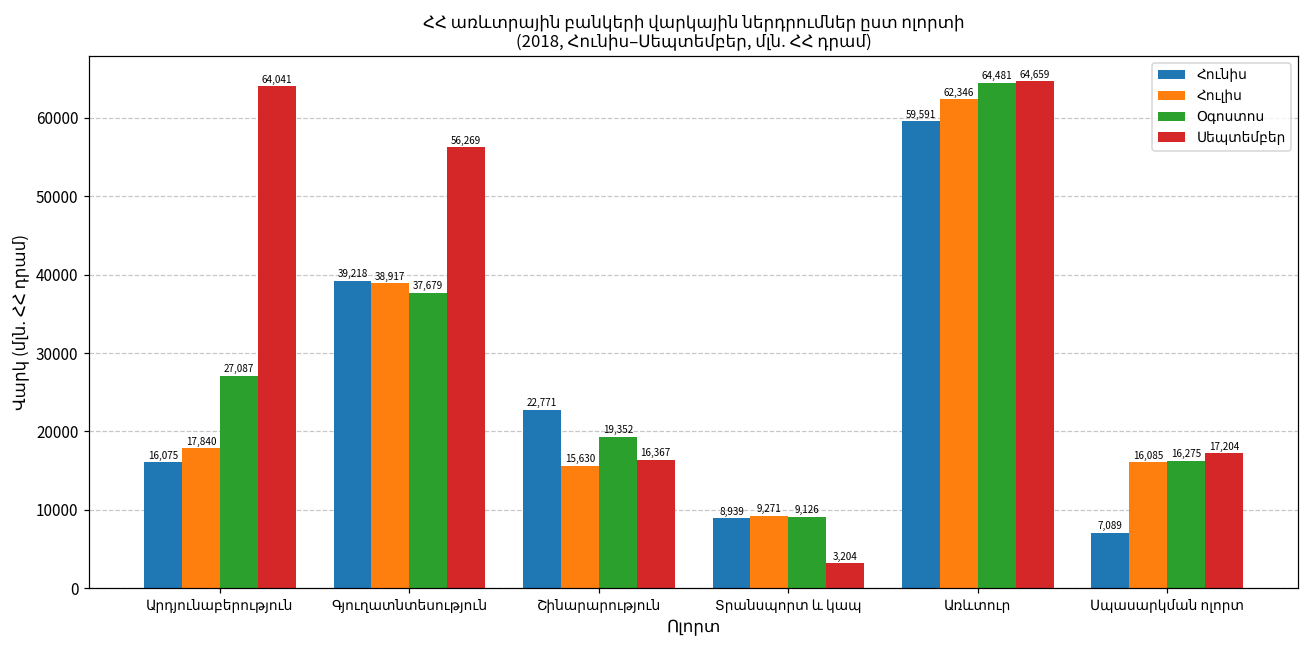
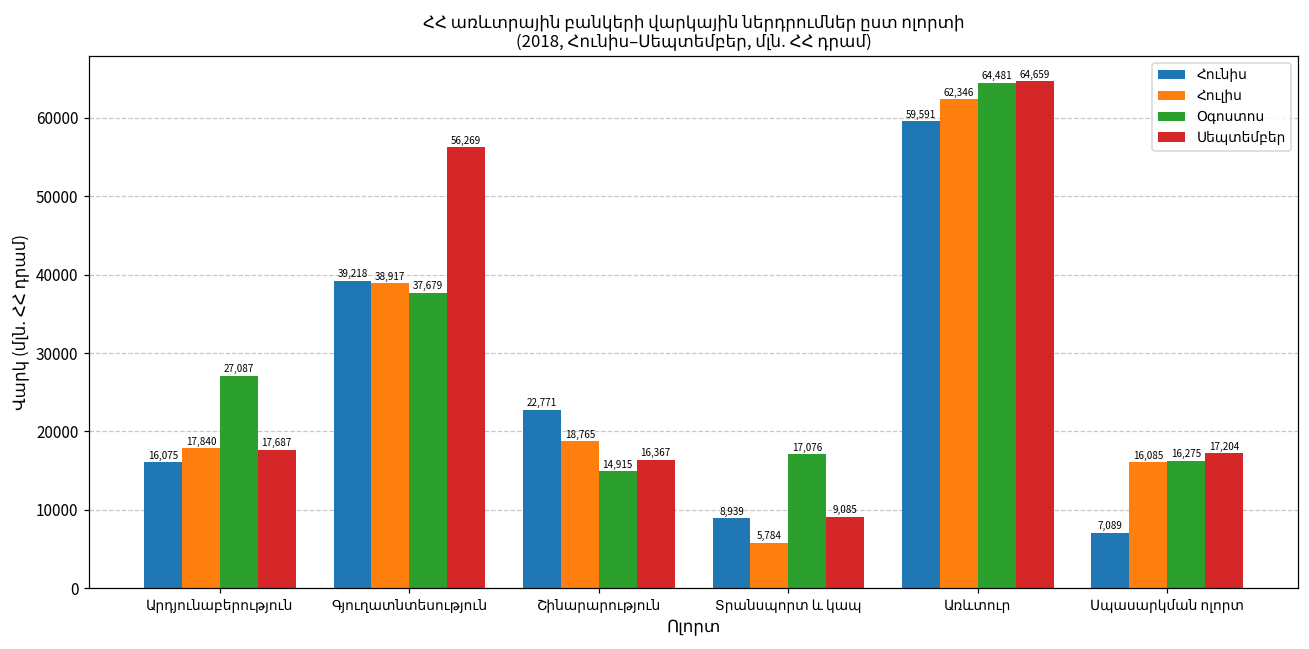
Սեպտեմբեր, Արդյունաբերություն: 64,041 -> 17,687
Հուլիս, Շինարարություն: 15,630 -> 18,765
Օգոստոս, Շինարարություն: 19,352 -> 14,915
Հուլիս, Տրանսպորտ և կապ: 9,271 -> 5,784
Օգոստոս, Տրանսպորտ և կապ: 9,126 -> 17,076
Սեպտեմբեր, Տրանսպորտ և կապ: 3,204 -> 9,085
